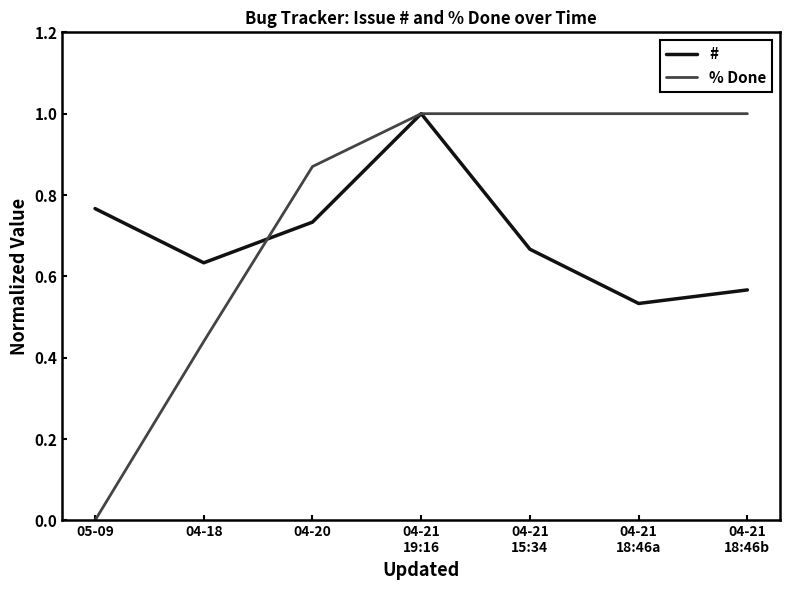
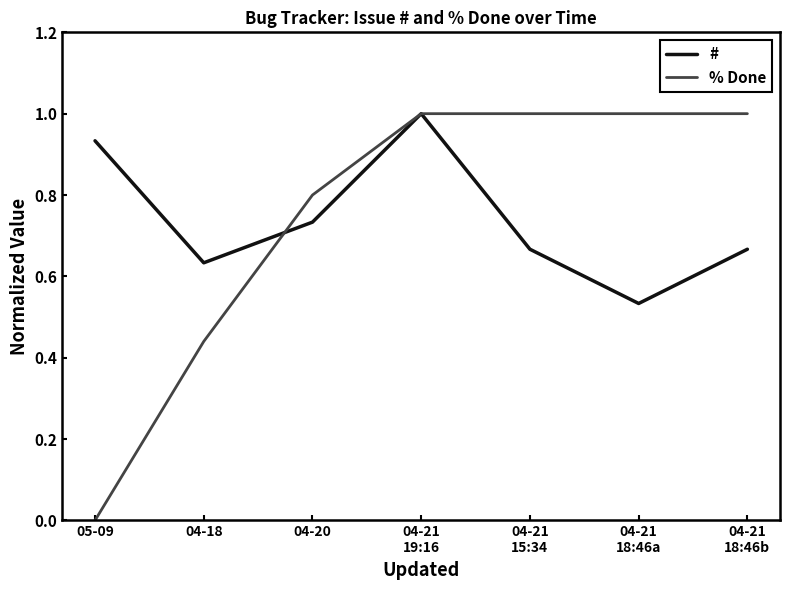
#, 05-09: 0.77 -> 0.93
% Done, 04-20: 0.87 -> 0.80
#, 04-21 18:46b: 0.57 -> 0.67
